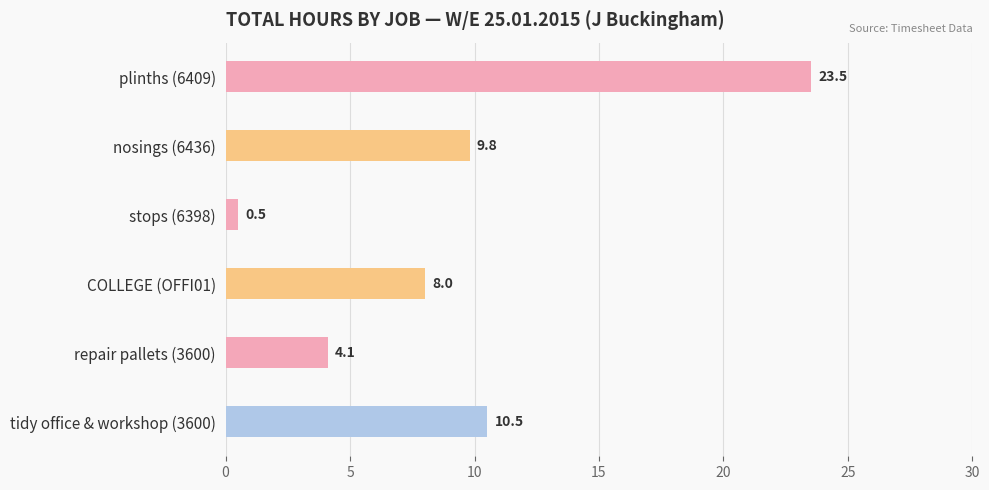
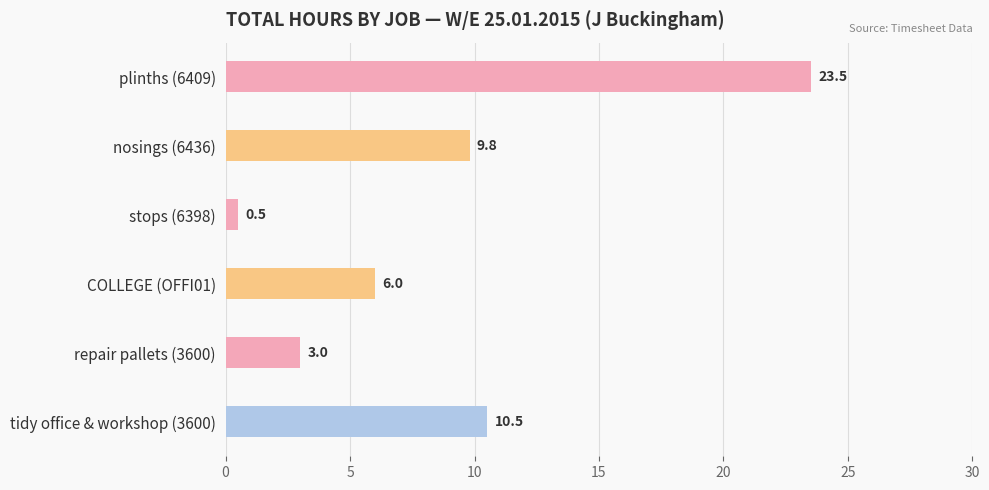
COLLEGE (OFFI01): 8.0 -> 6.0
repair pallets (3600): 4.1 -> 3.0
